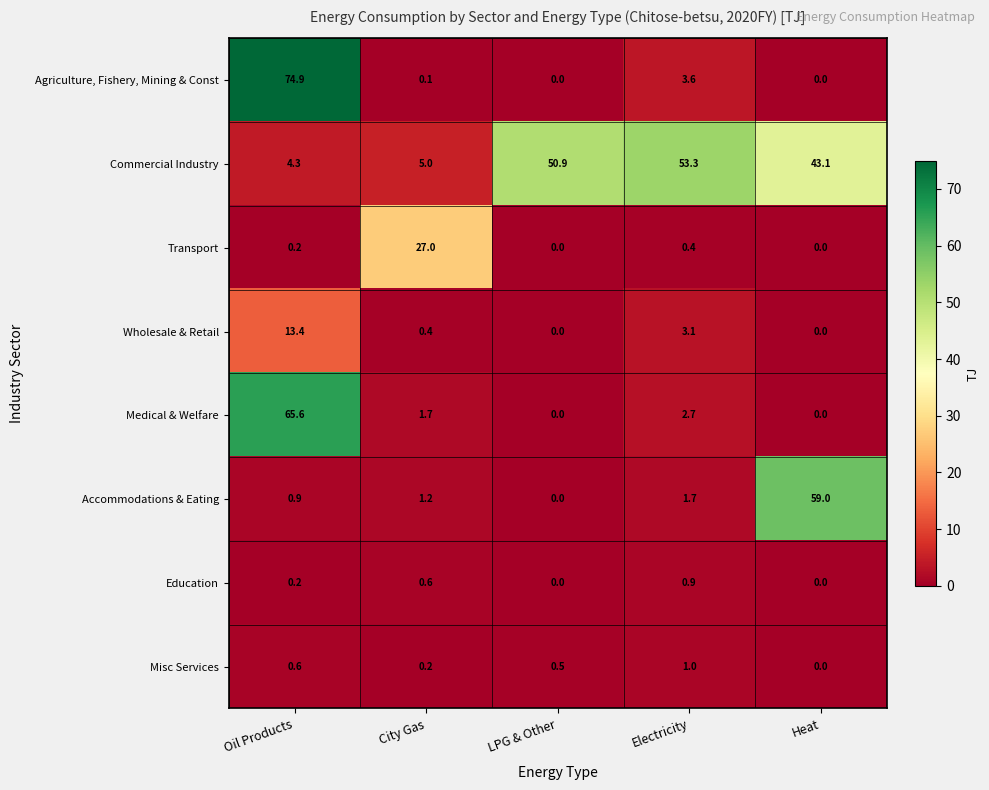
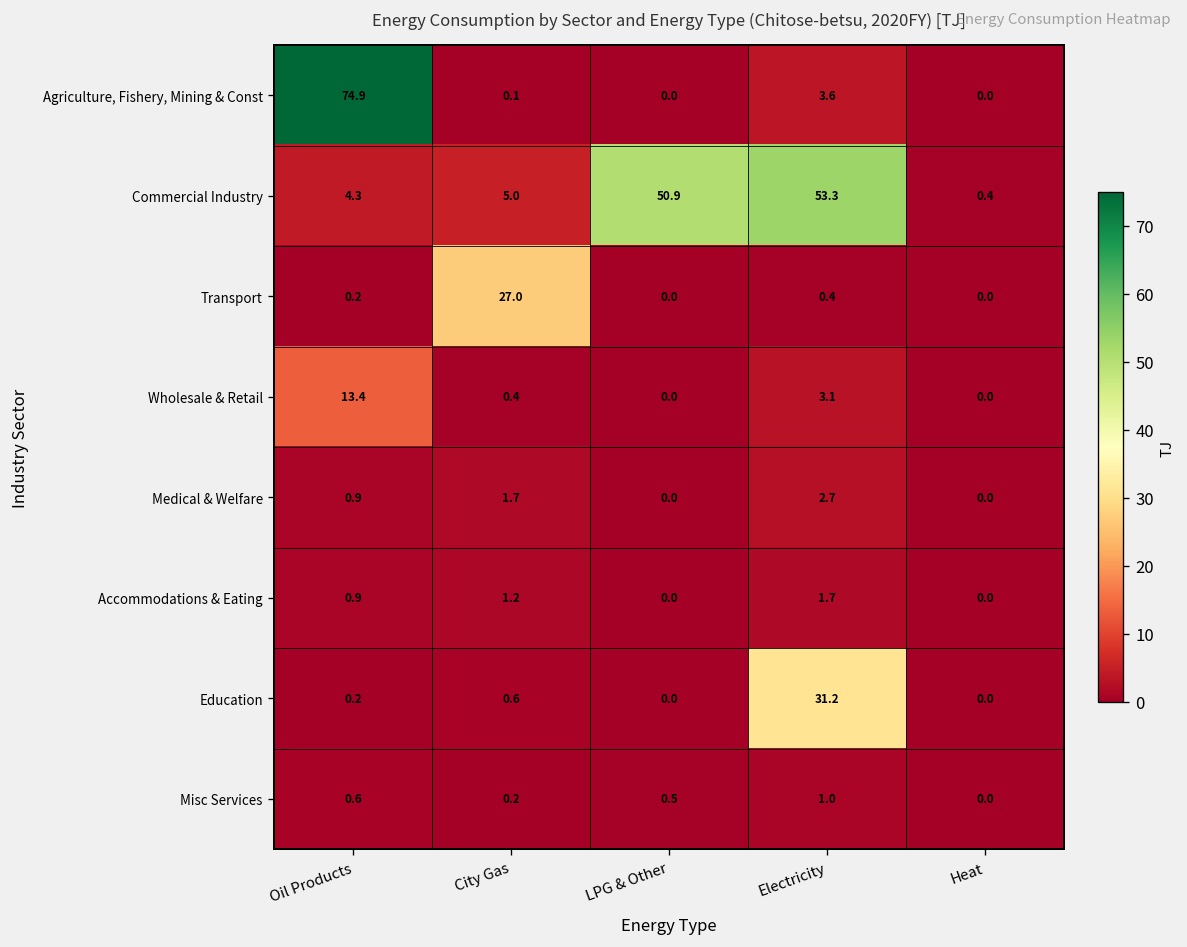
Commercial Industry, Heat: 43.1 -> 0.4
Medical & Welfare, Oil Products: 65.6 -> 0.9
Accommodations & Eating, Heat: 59.0 -> 0.0
Education, Electricity: 0.9 -> 31.2
